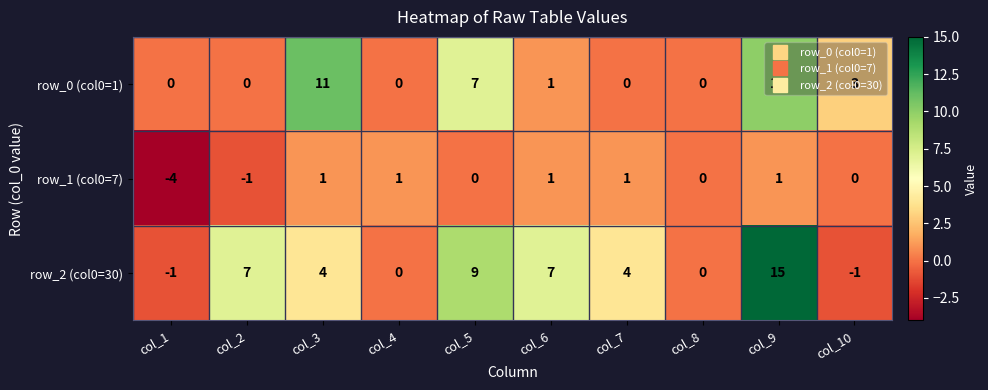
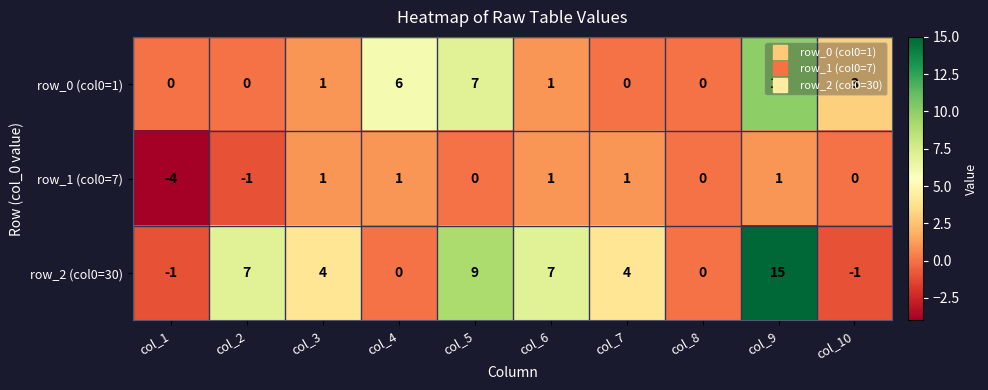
row_0 (col0=1), col_3: 11 -> 1
row_0 (col0=1), col_4: 0 -> 6
